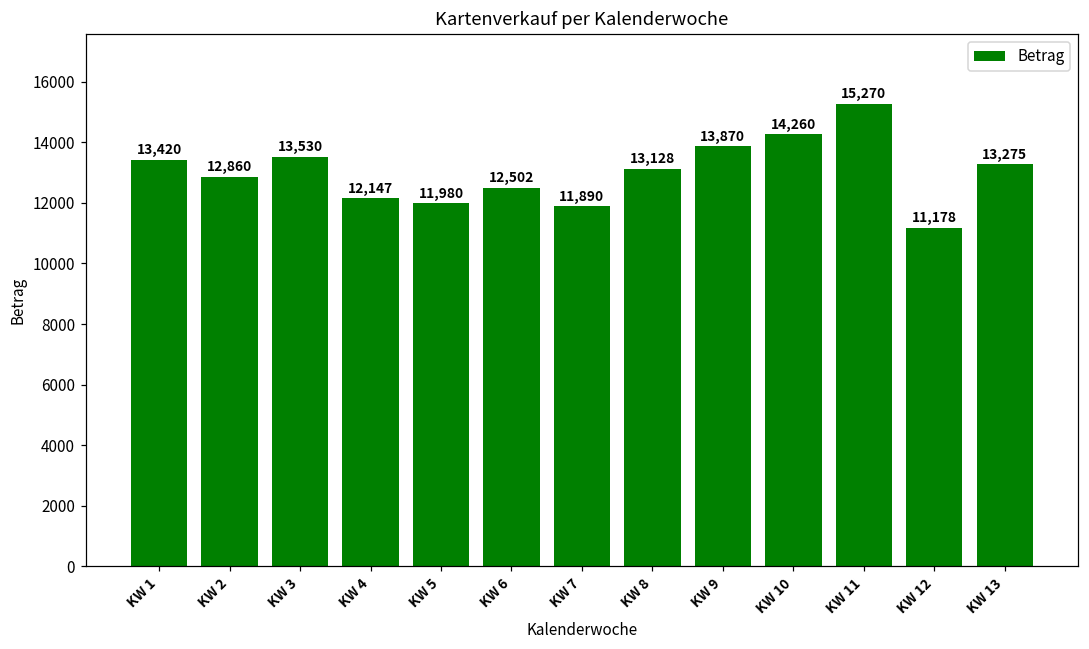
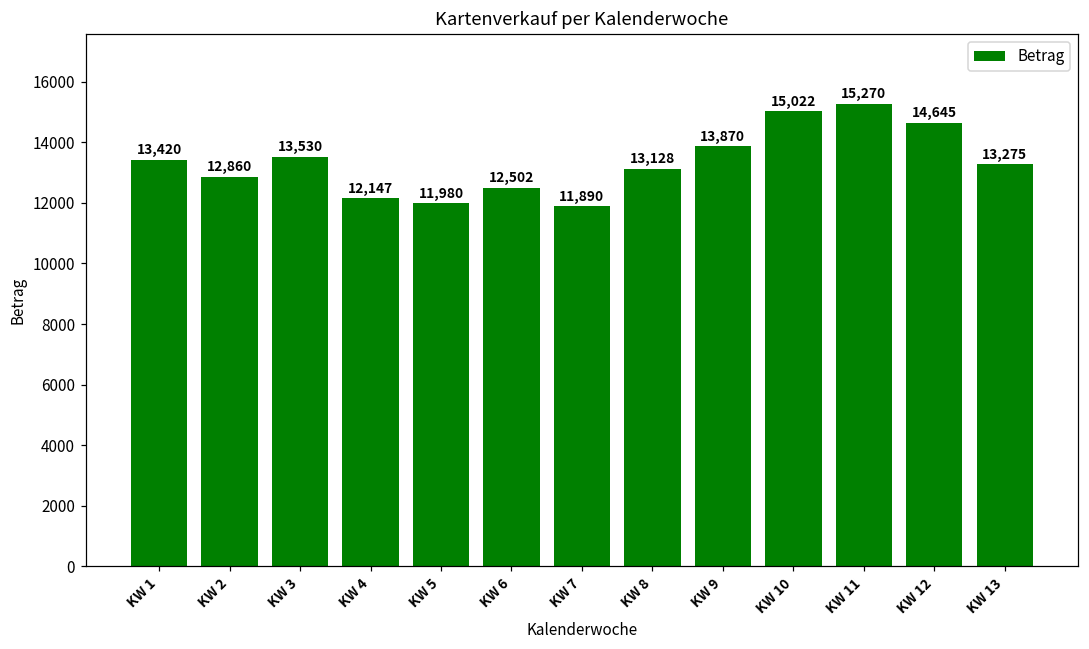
KW 10: 14,260 -> 15,022
KW 12: 11,178 -> 14,645
